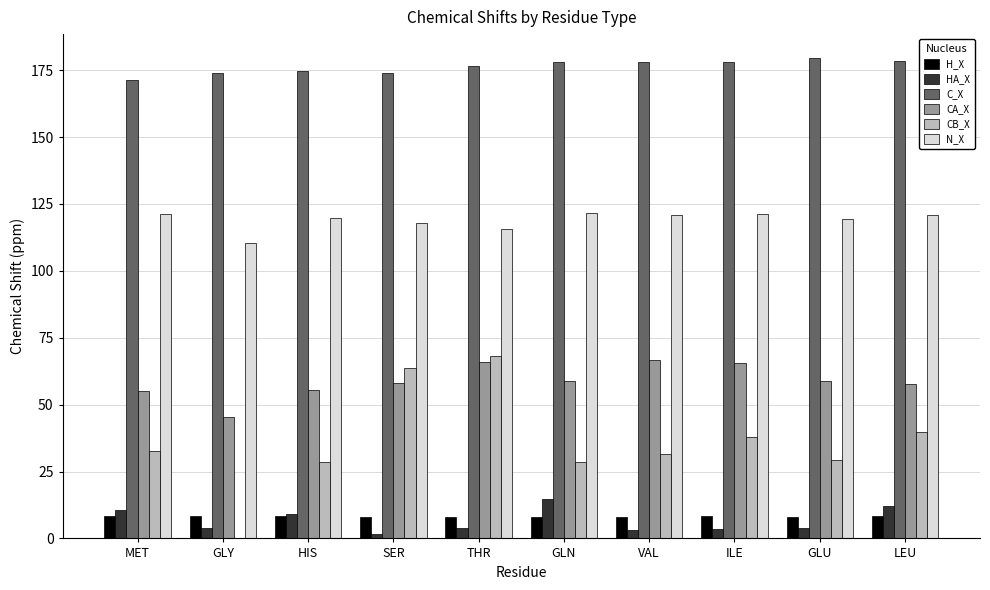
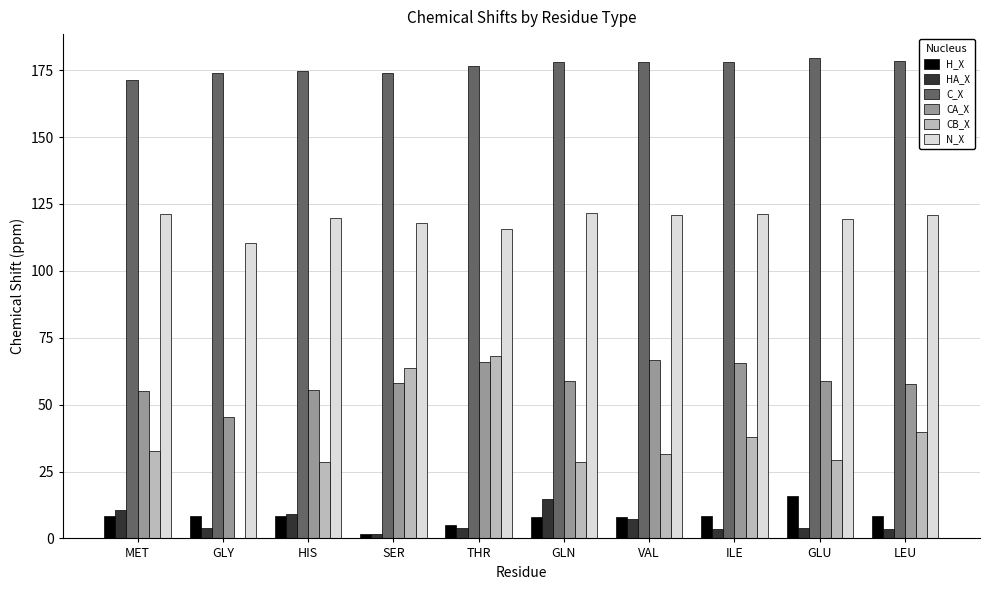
H_X, SER: 8 -> 2
H_X, THR: 8 -> 5
HA_X, VAL: 3 -> 7
H_X, GLU: 8 -> 16
HA_X, LEU: 12 -> 4
